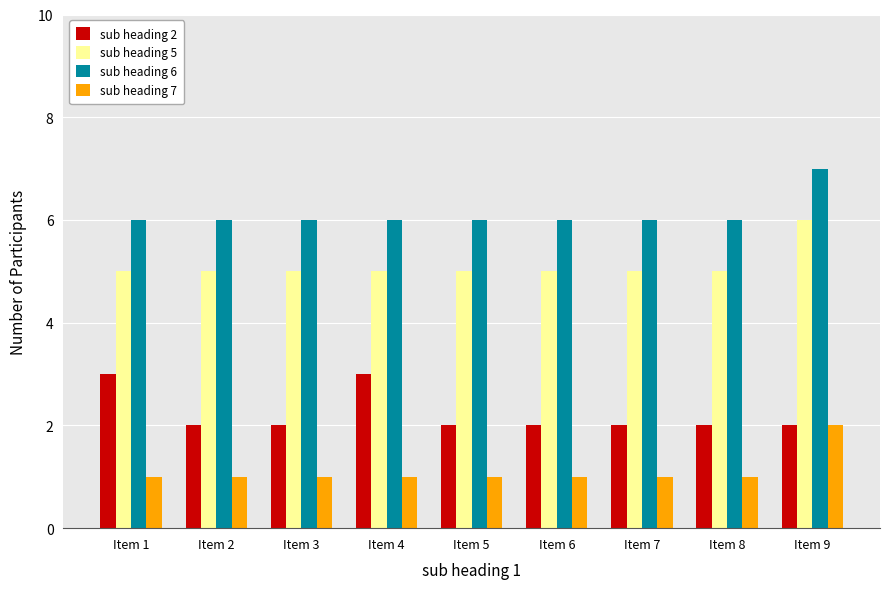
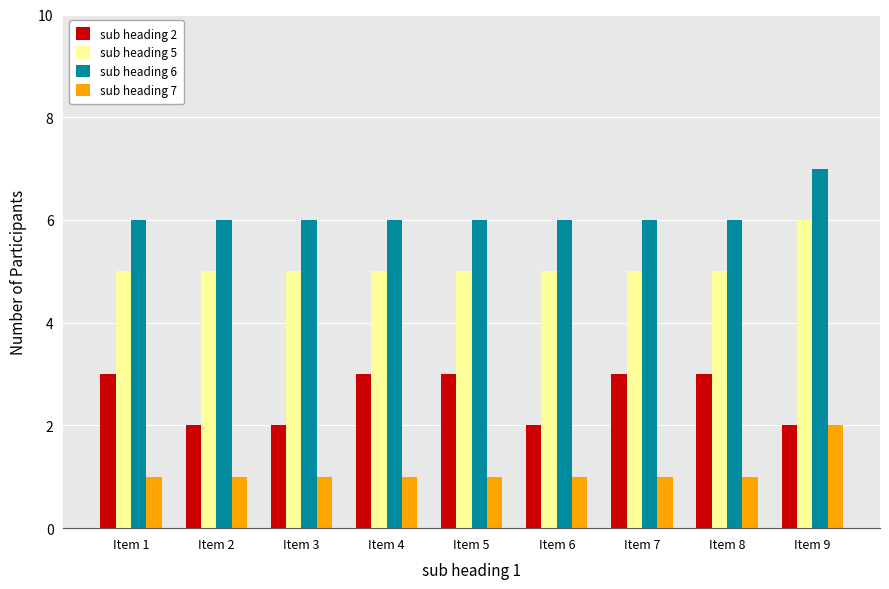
sub heading 2, Item 5: 2 -> 3
sub heading 2, Item 7: 2 -> 3
sub heading 2, Item 8: 2 -> 3
